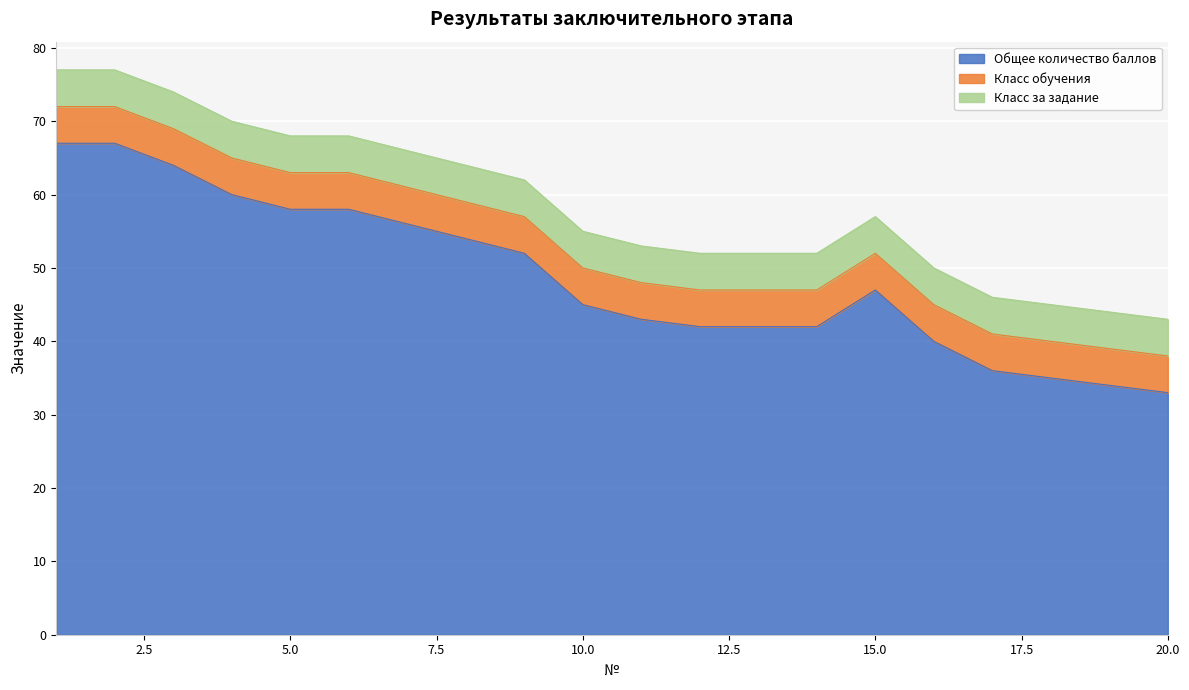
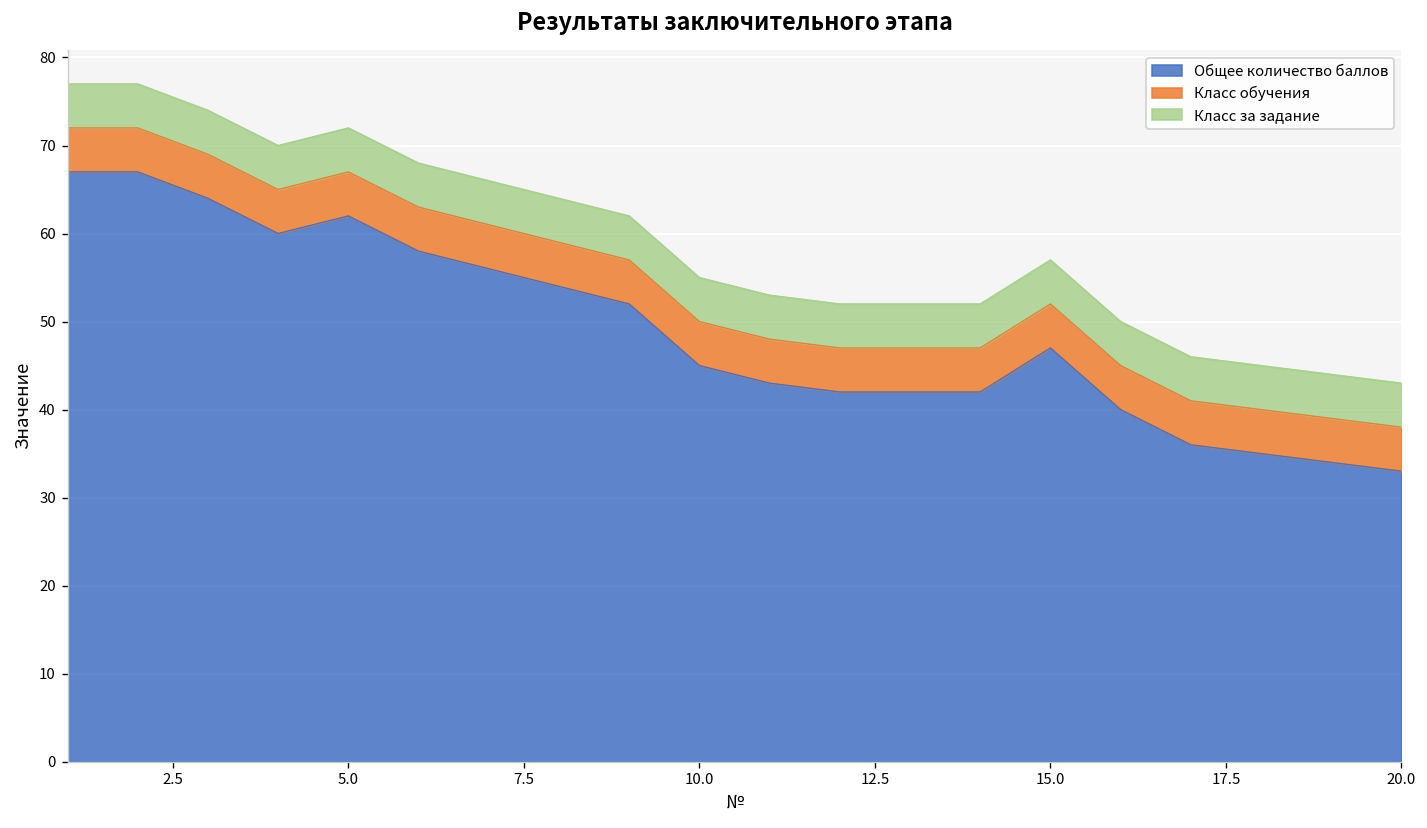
Общее количество баллов, 5.0: 58 -> 62
